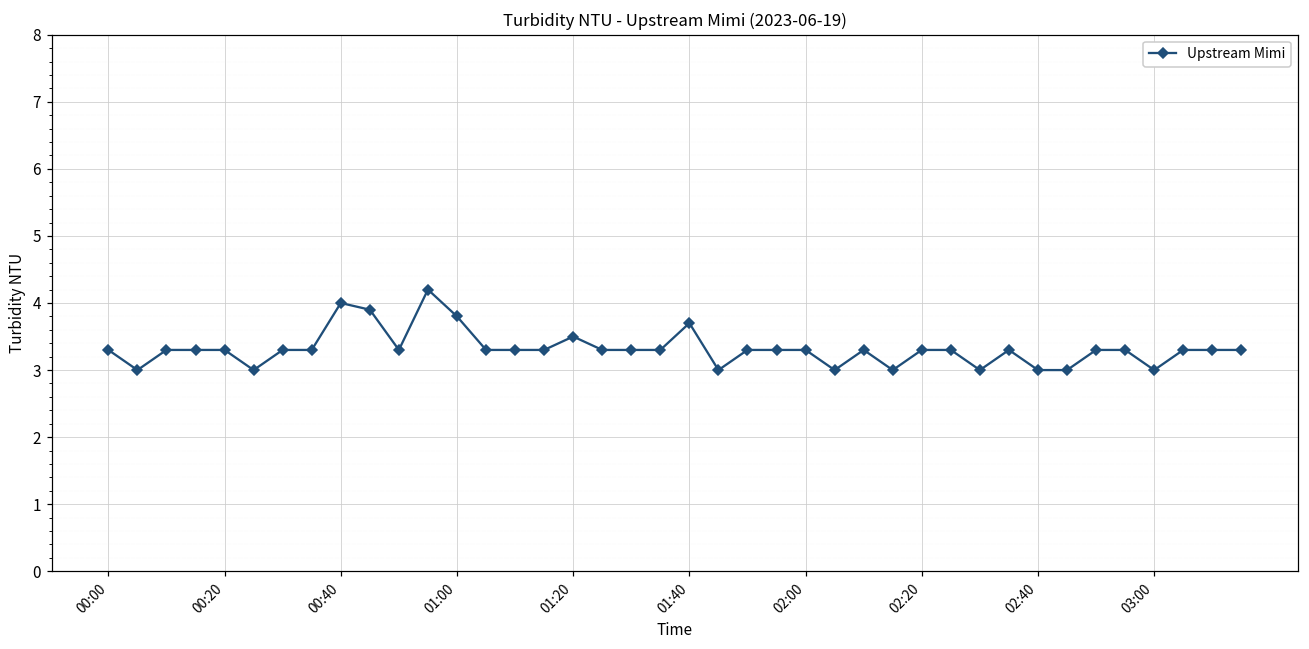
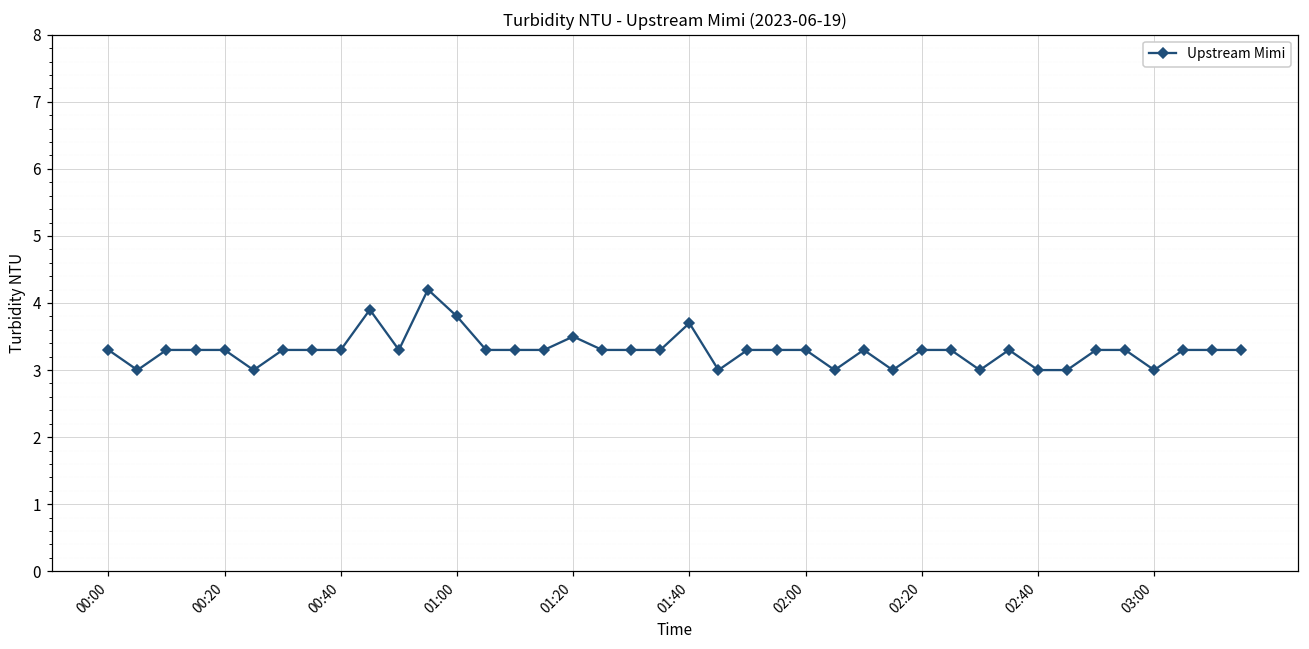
00:40: 4.0 -> 3.3
